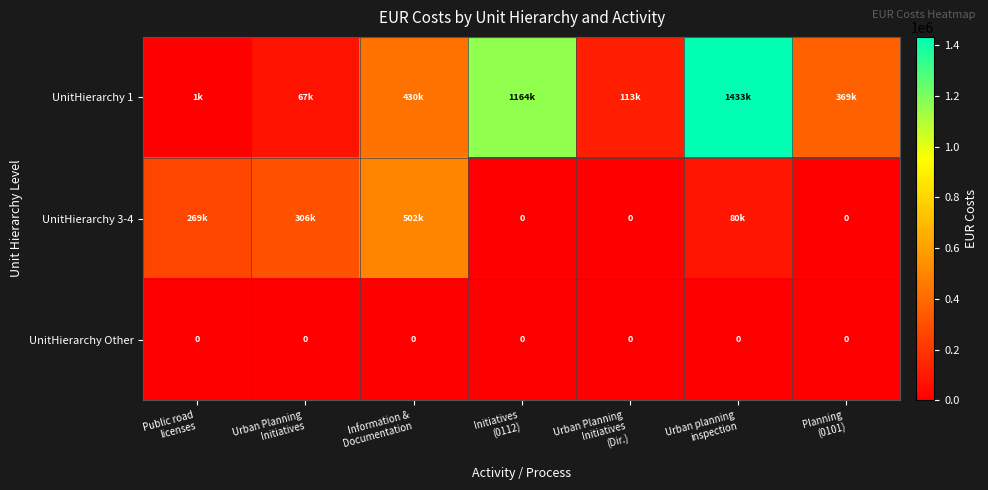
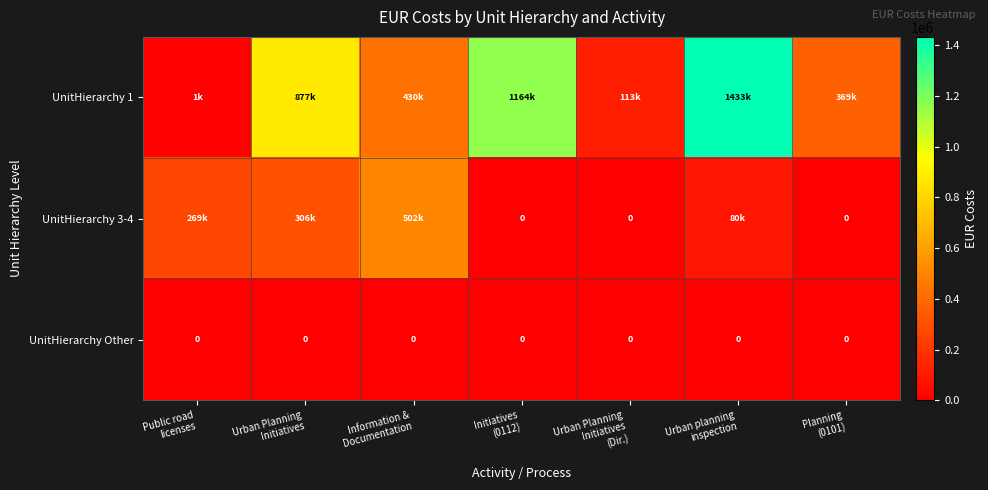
UnitHierarchy 1, Urban Planning Initiatives: 67k -> 877k
